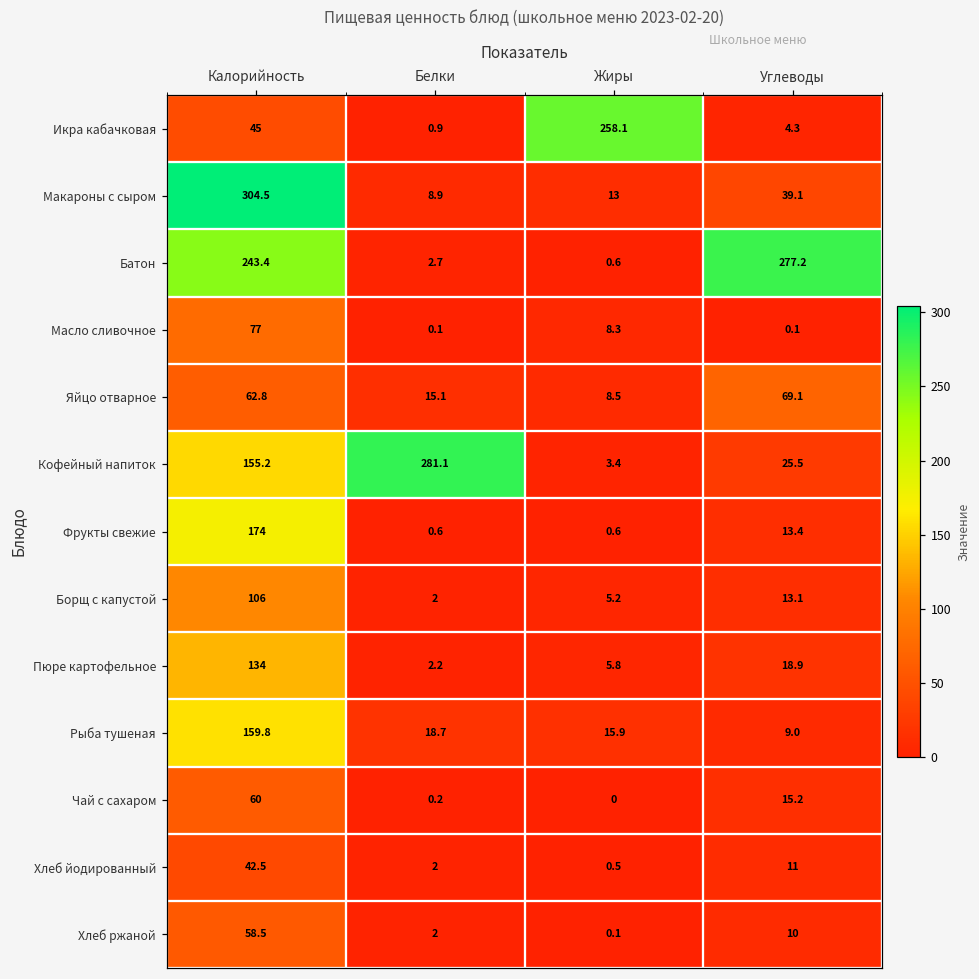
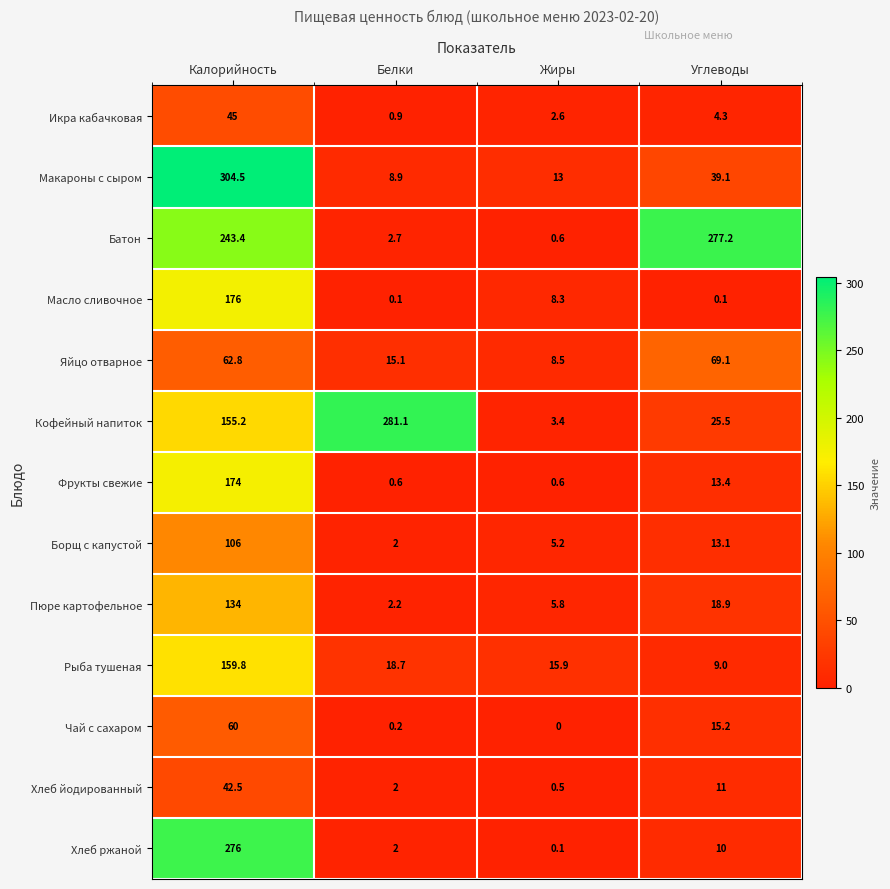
Икра кабачковая, Жиры: 258.1 -> 2.6
Масло сливочное, Калорийность: 77 -> 176
Хлеб ржаной, Калорийность: 58.5 -> 276
